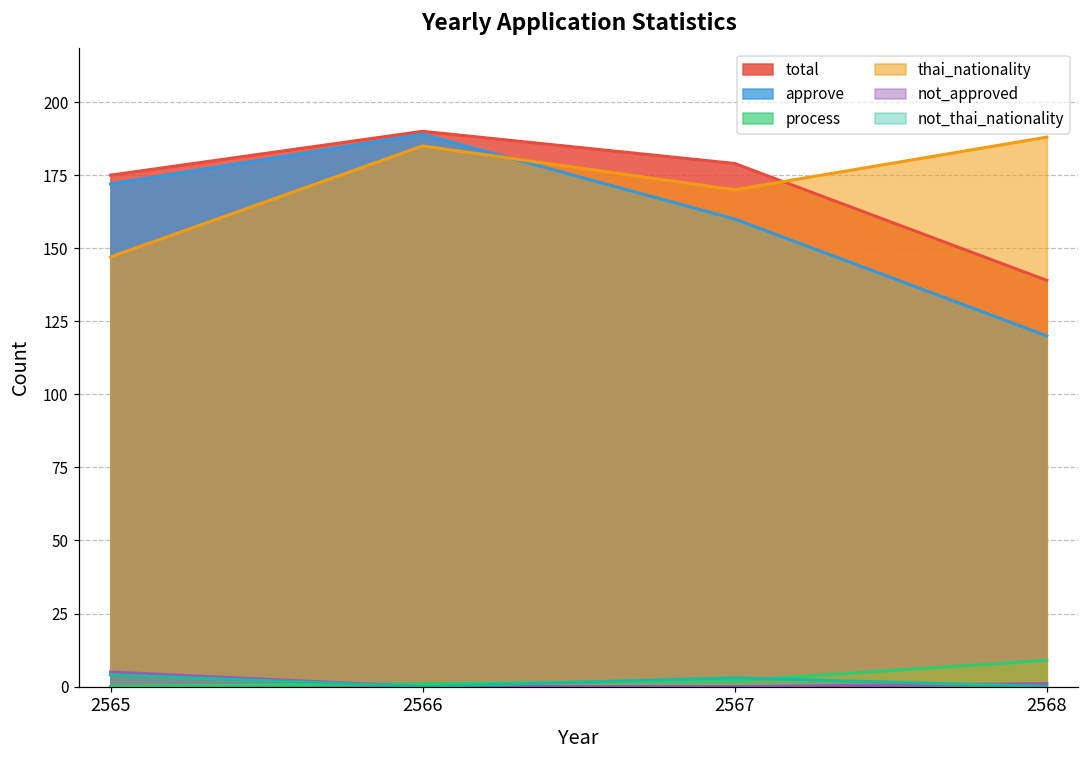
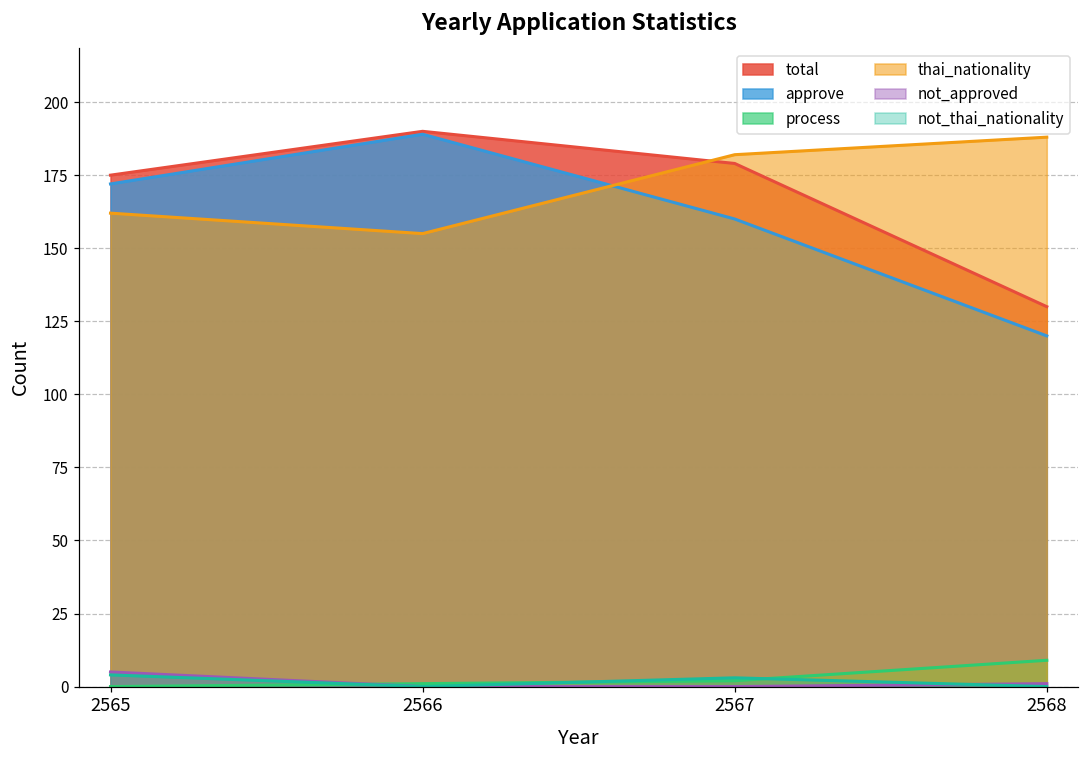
thai_nationality, 2565: 147 -> 162
thai_nationality, 2566: 185 -> 155
thai_nationality, 2567: 170 -> 182
total, 2568: 139 -> 130
